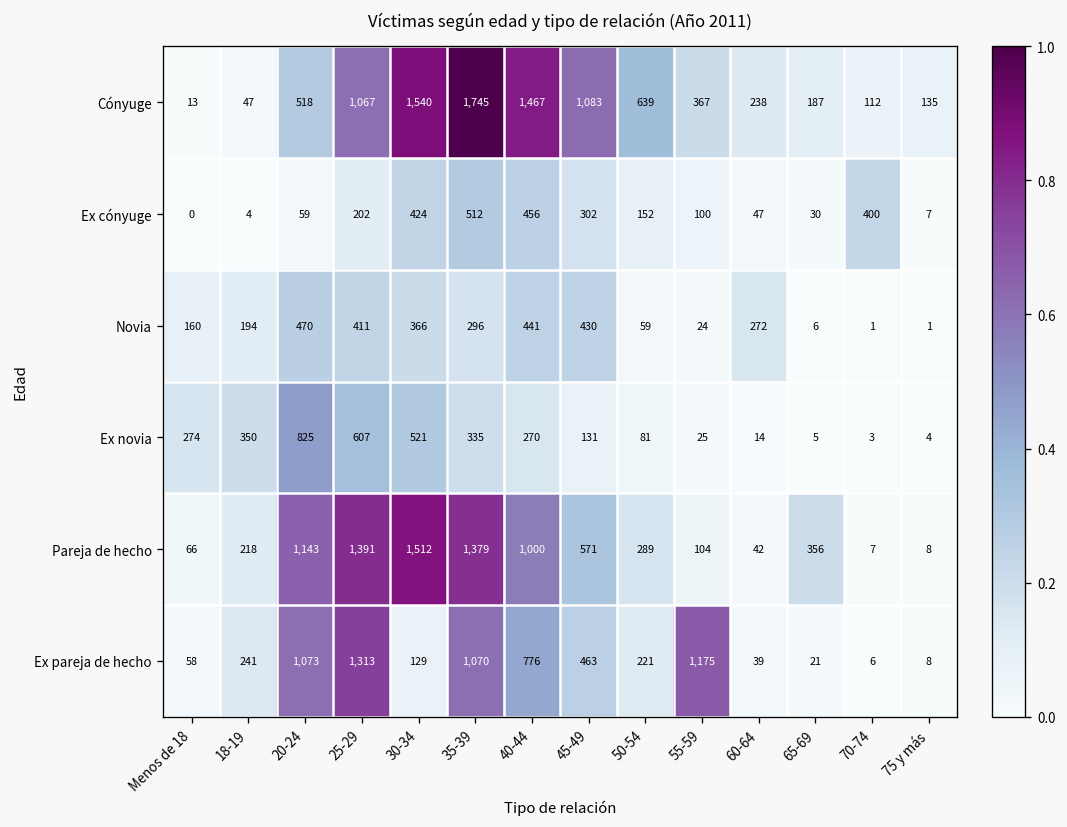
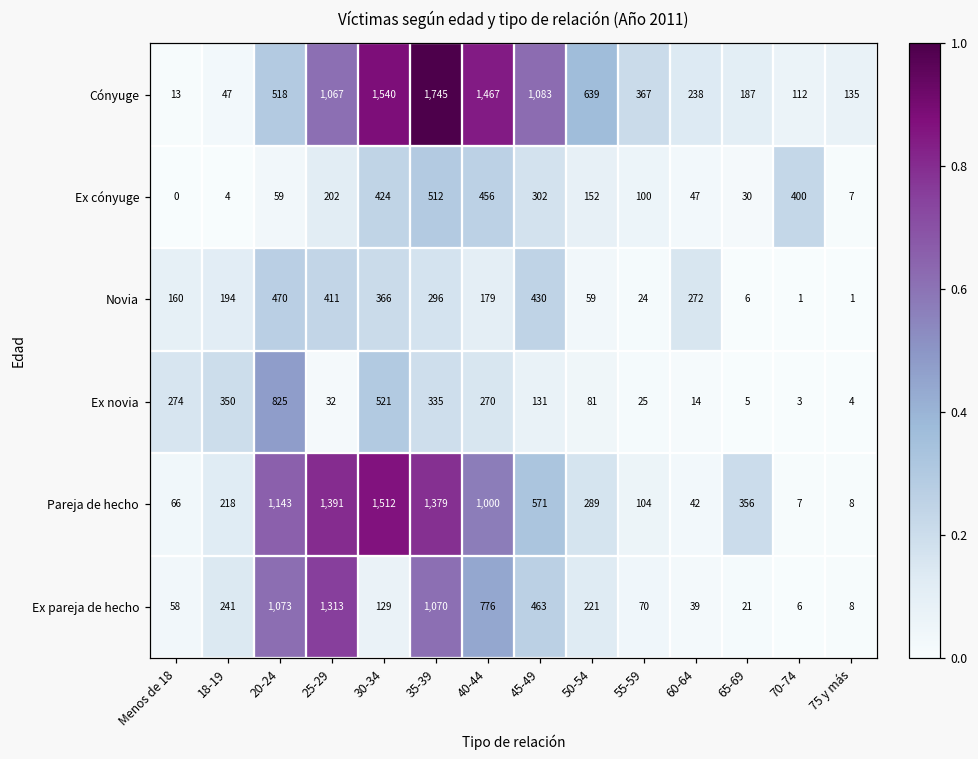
Novia, 40-44: 441 -> 179
Ex novia, 25-29: 607 -> 32
Ex pareja de hecho, 55-59: 1,175 -> 70
